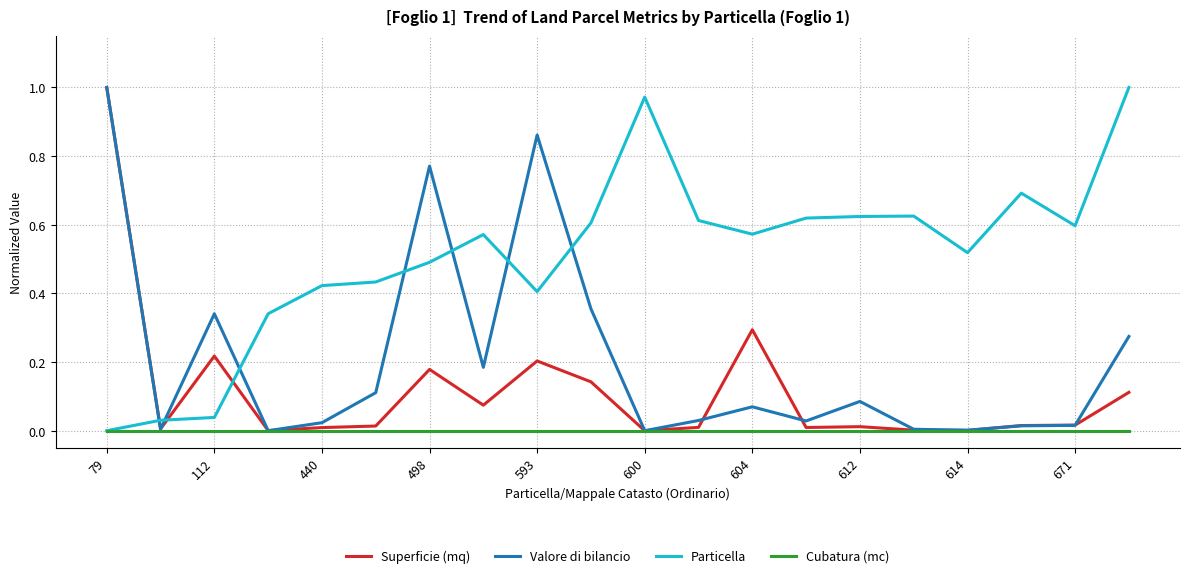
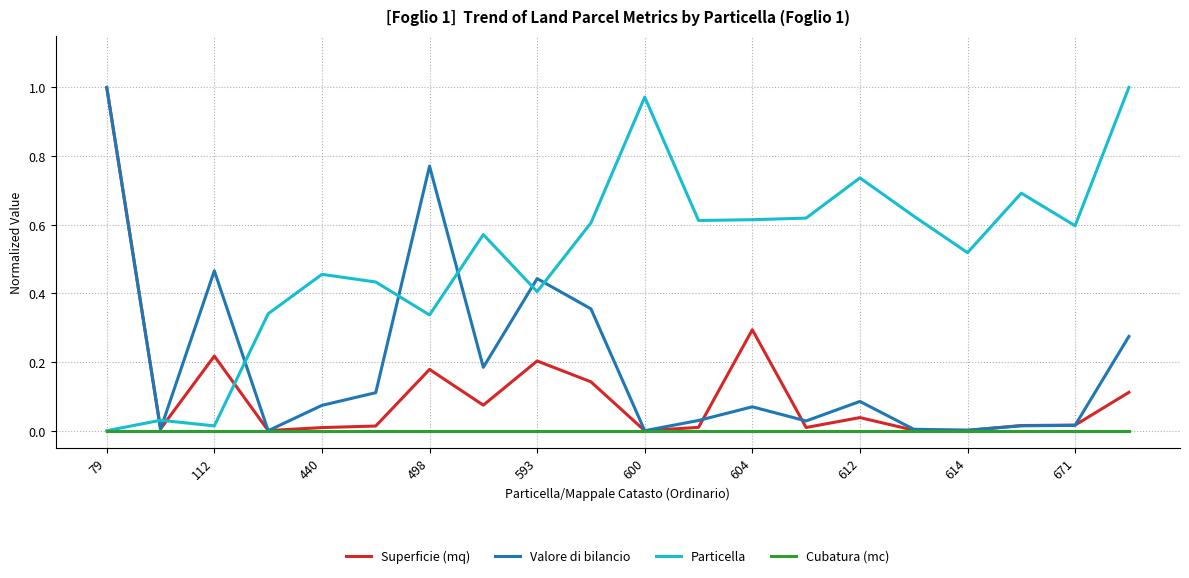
Valore di bilancio, 112: 0.34 -> 0.47
Particella, 112: 0.04 -> 0.01
Valore di bilancio, 440: 0.02 -> 0.07
Particella, 440: 0.42 -> 0.46
Particella, 498: 0.49 -> 0.34
Valore di bilancio, 593: 0.86 -> 0.44
Particella, 604: 0.57 -> 0.61
Superficie (mq), 612: 0.01 -> 0.04
Particella, 612: 0.62 -> 0.74
